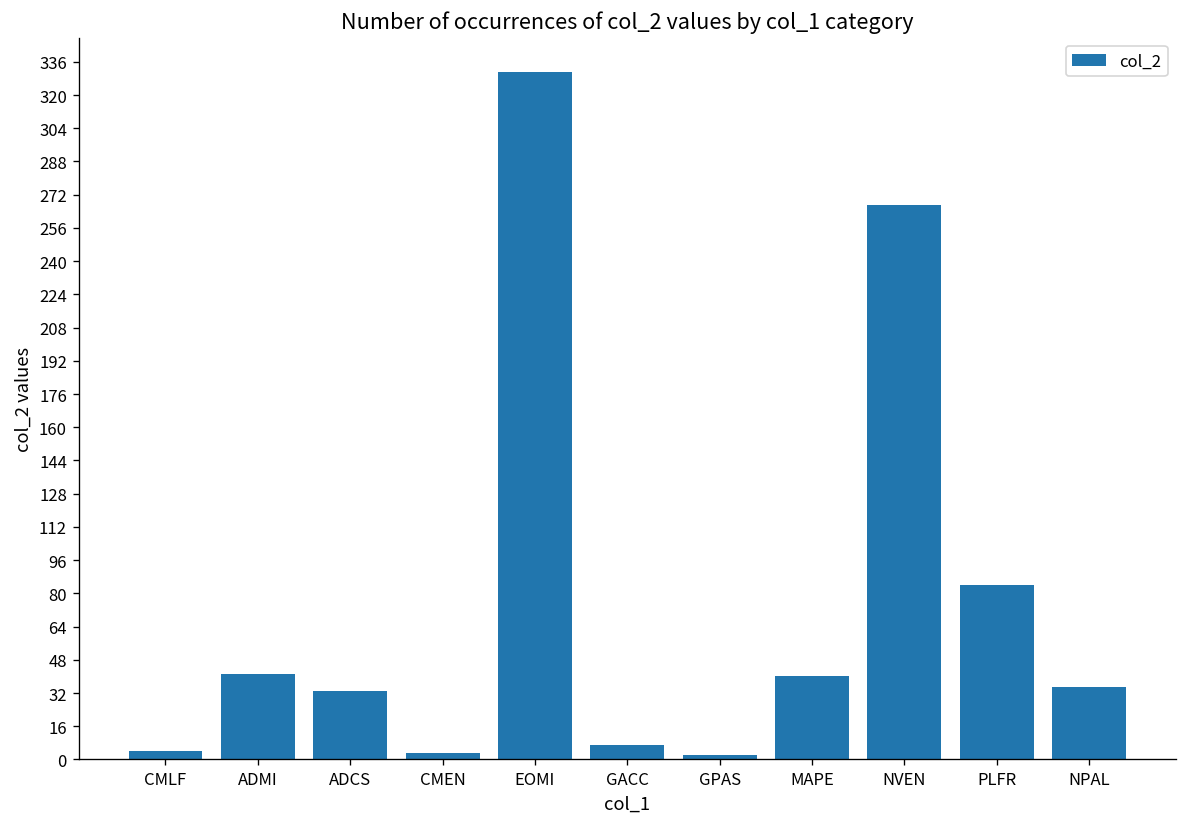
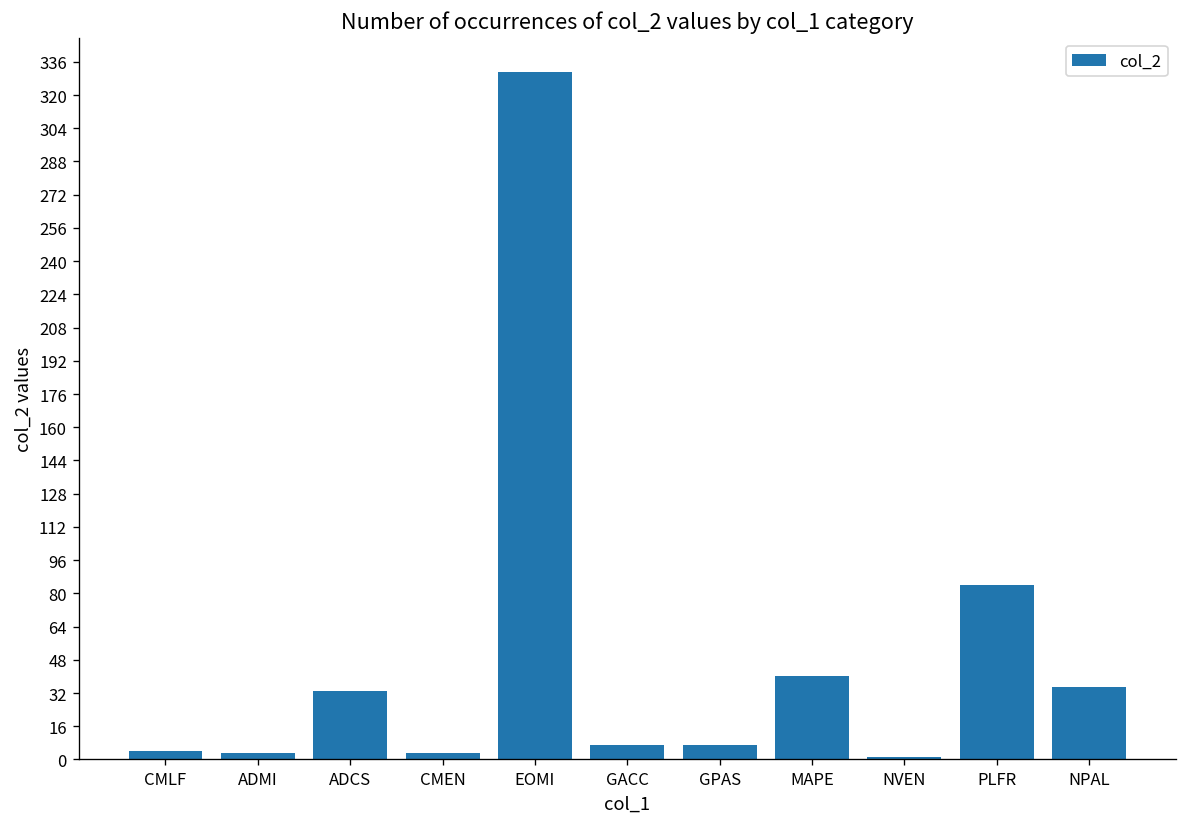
ADMI: 41 -> 3
GPAS: 2 -> 7
NVEN: 267 -> 1
